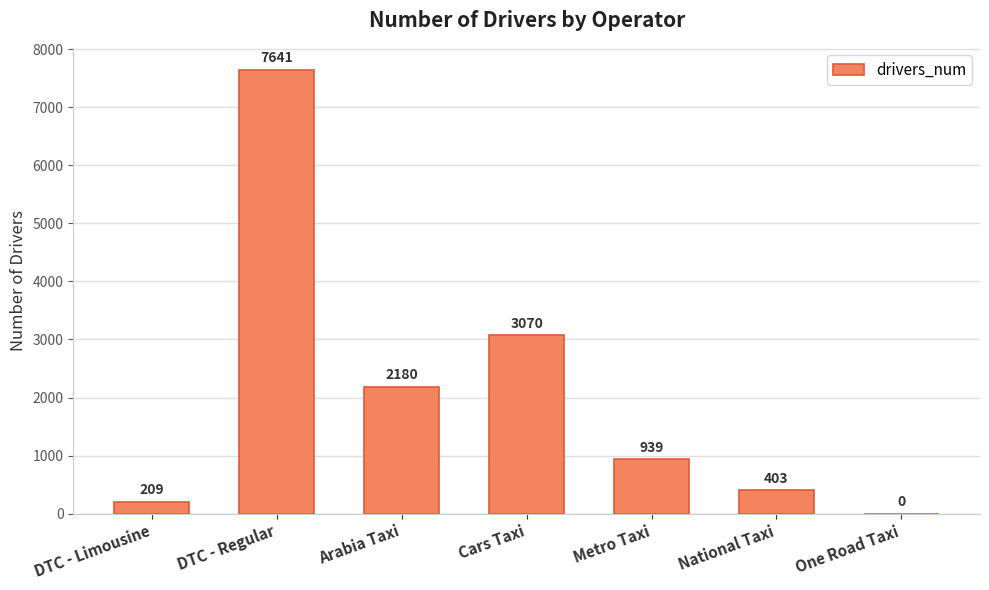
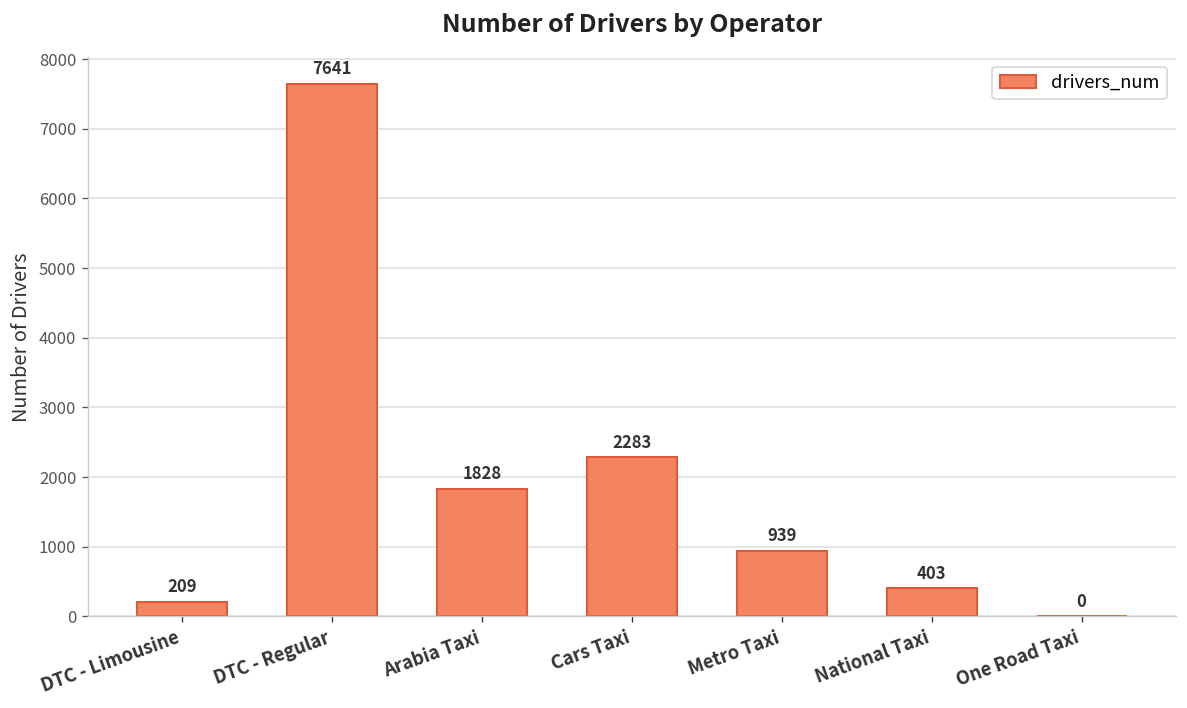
Arabia Taxi: 2180 -> 1828
Cars Taxi: 3070 -> 2283
